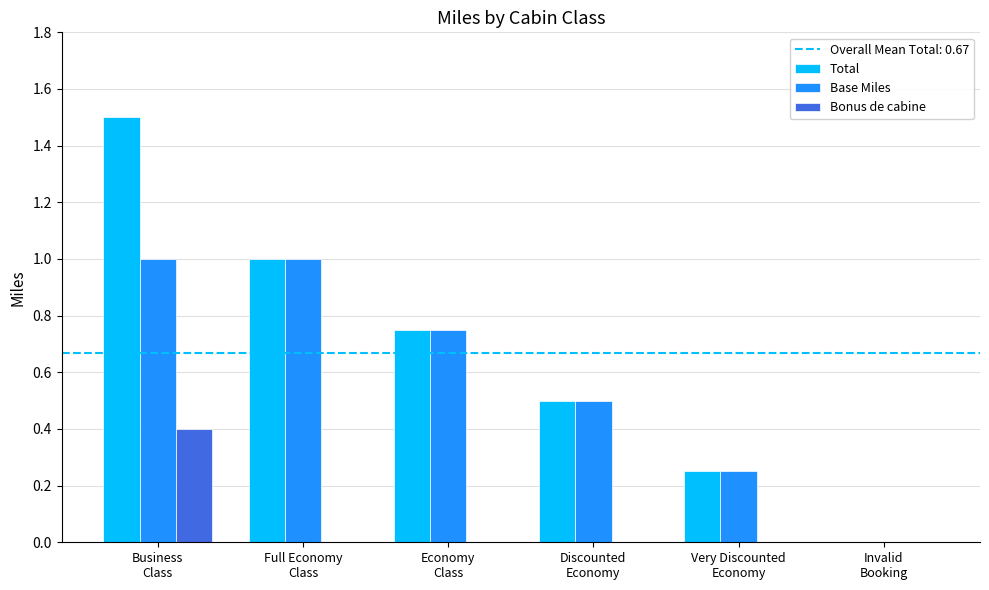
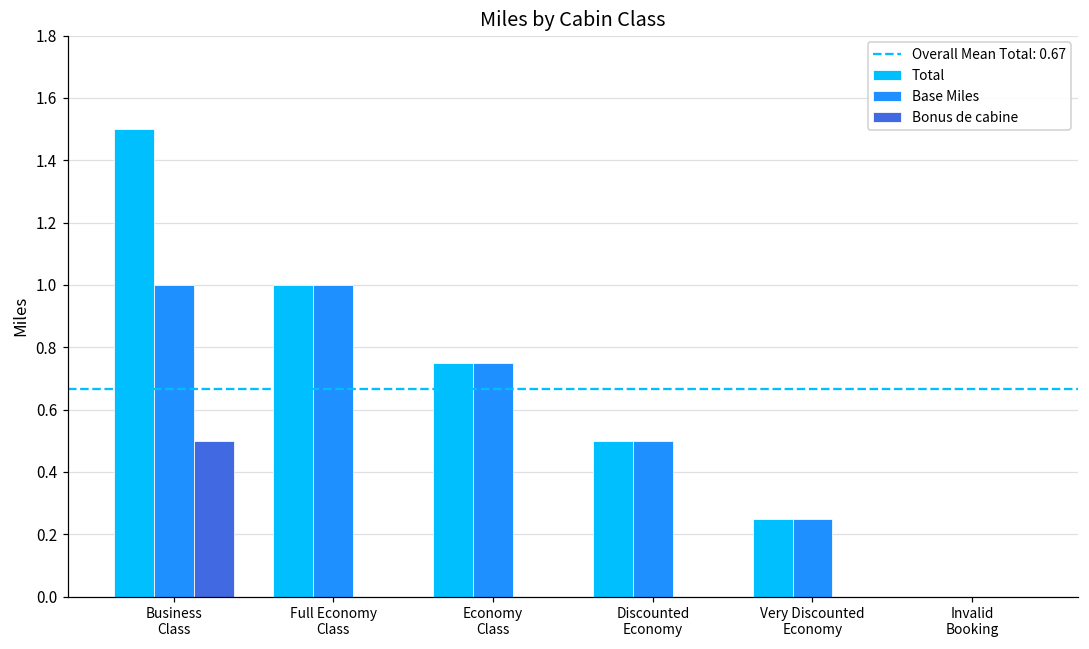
Bonus de cabine, Business Class: 0.4 -> 0.5
